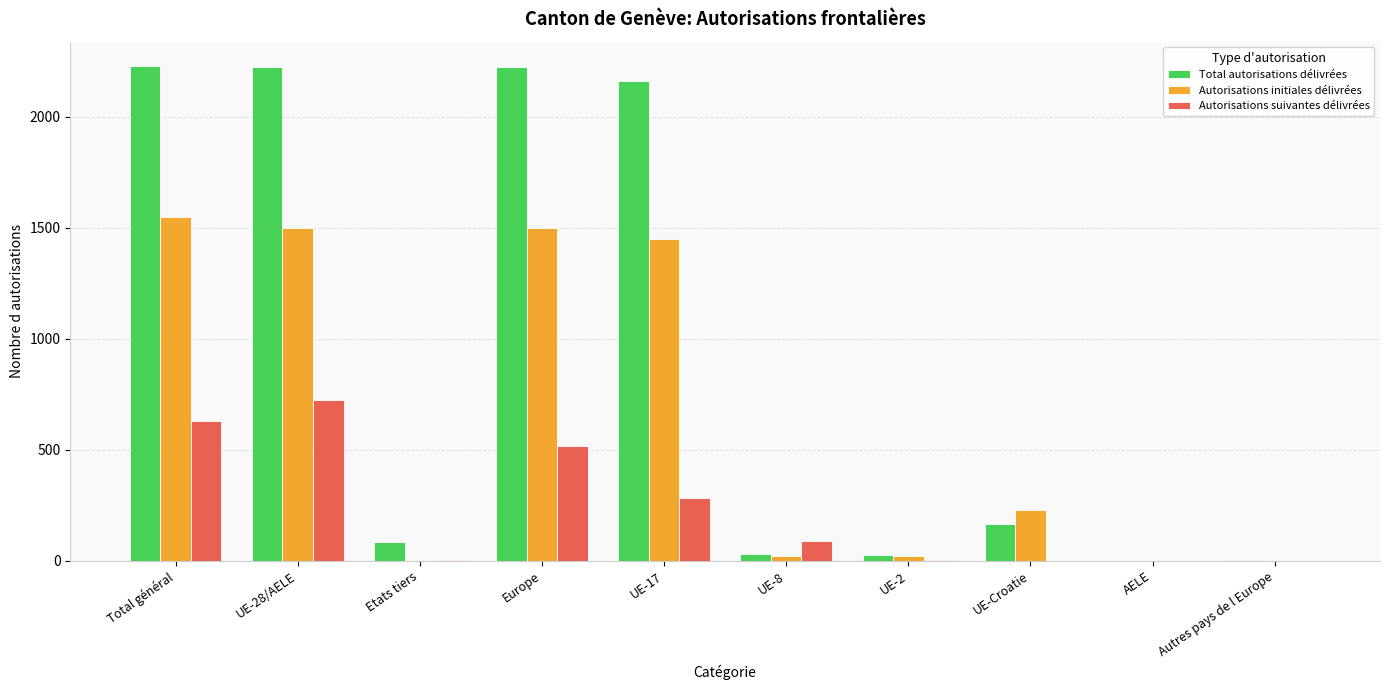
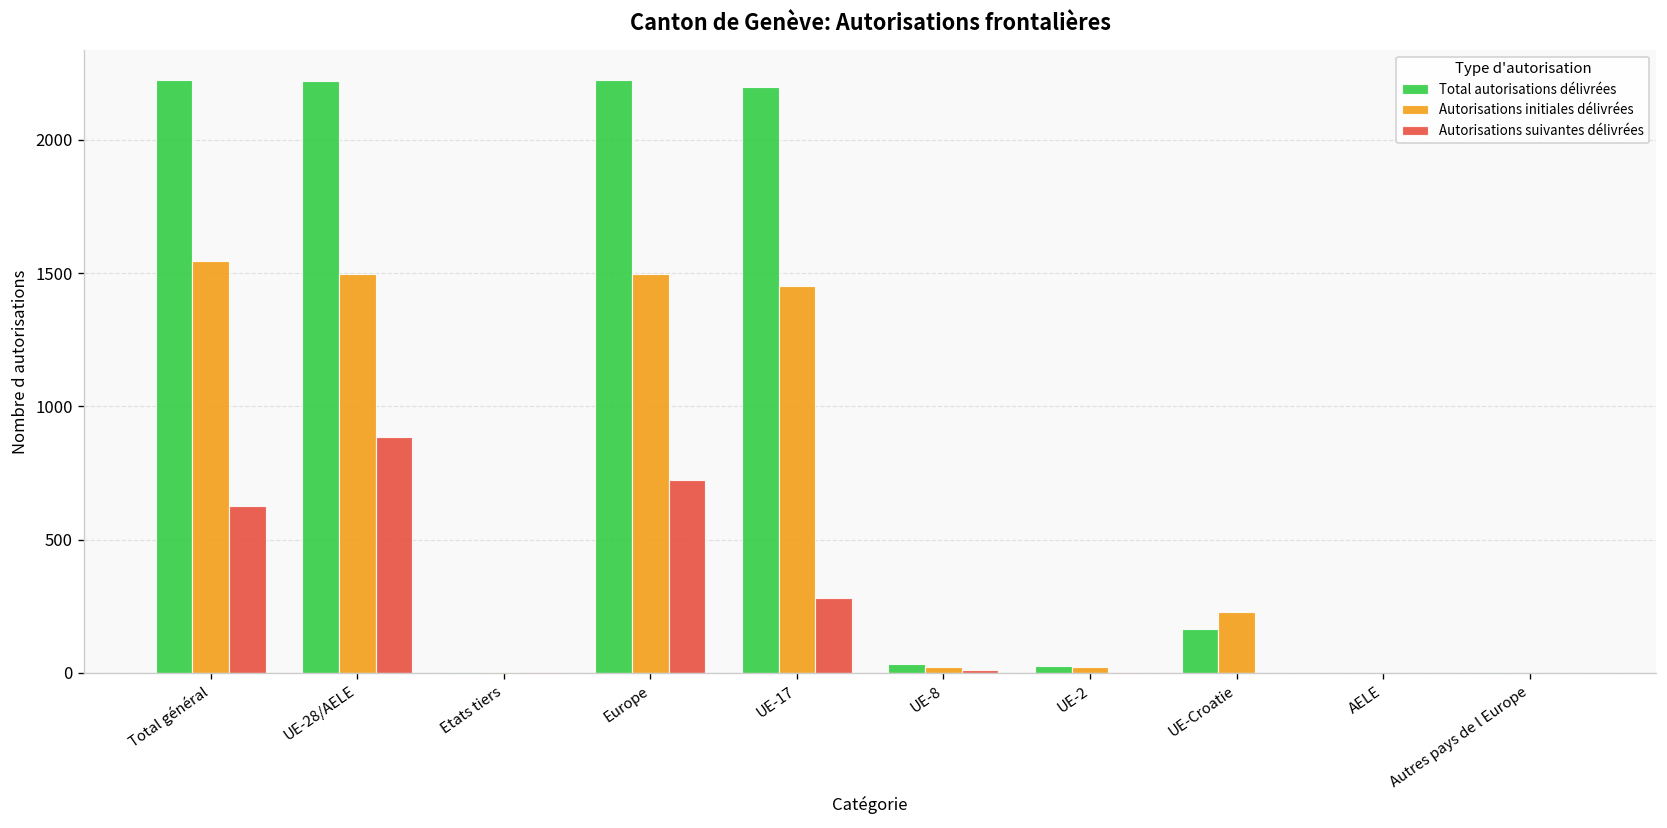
Autorisations suivantes délivrées, UE-28/AELE: 720 -> 890
Total autorisations délivrées, Etats tiers: 90 -> 10
Autorisations suivantes délivrées, Europe: 520 -> 730
Total autorisations délivrées, UE-17: 2160 -> 2200
Autorisations suivantes délivrées, UE-8: 90 -> 10
